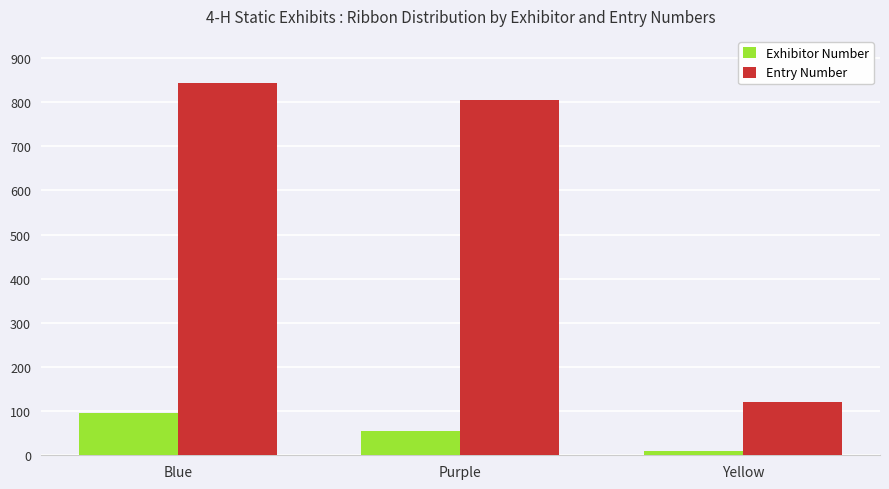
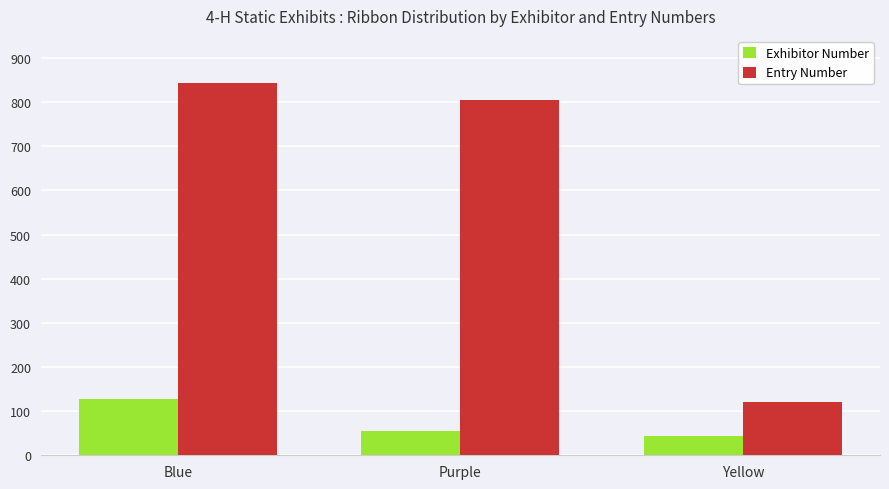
Exhibitor Number, Blue: 100 -> 130
Exhibitor Number, Yellow: 10 -> 40
